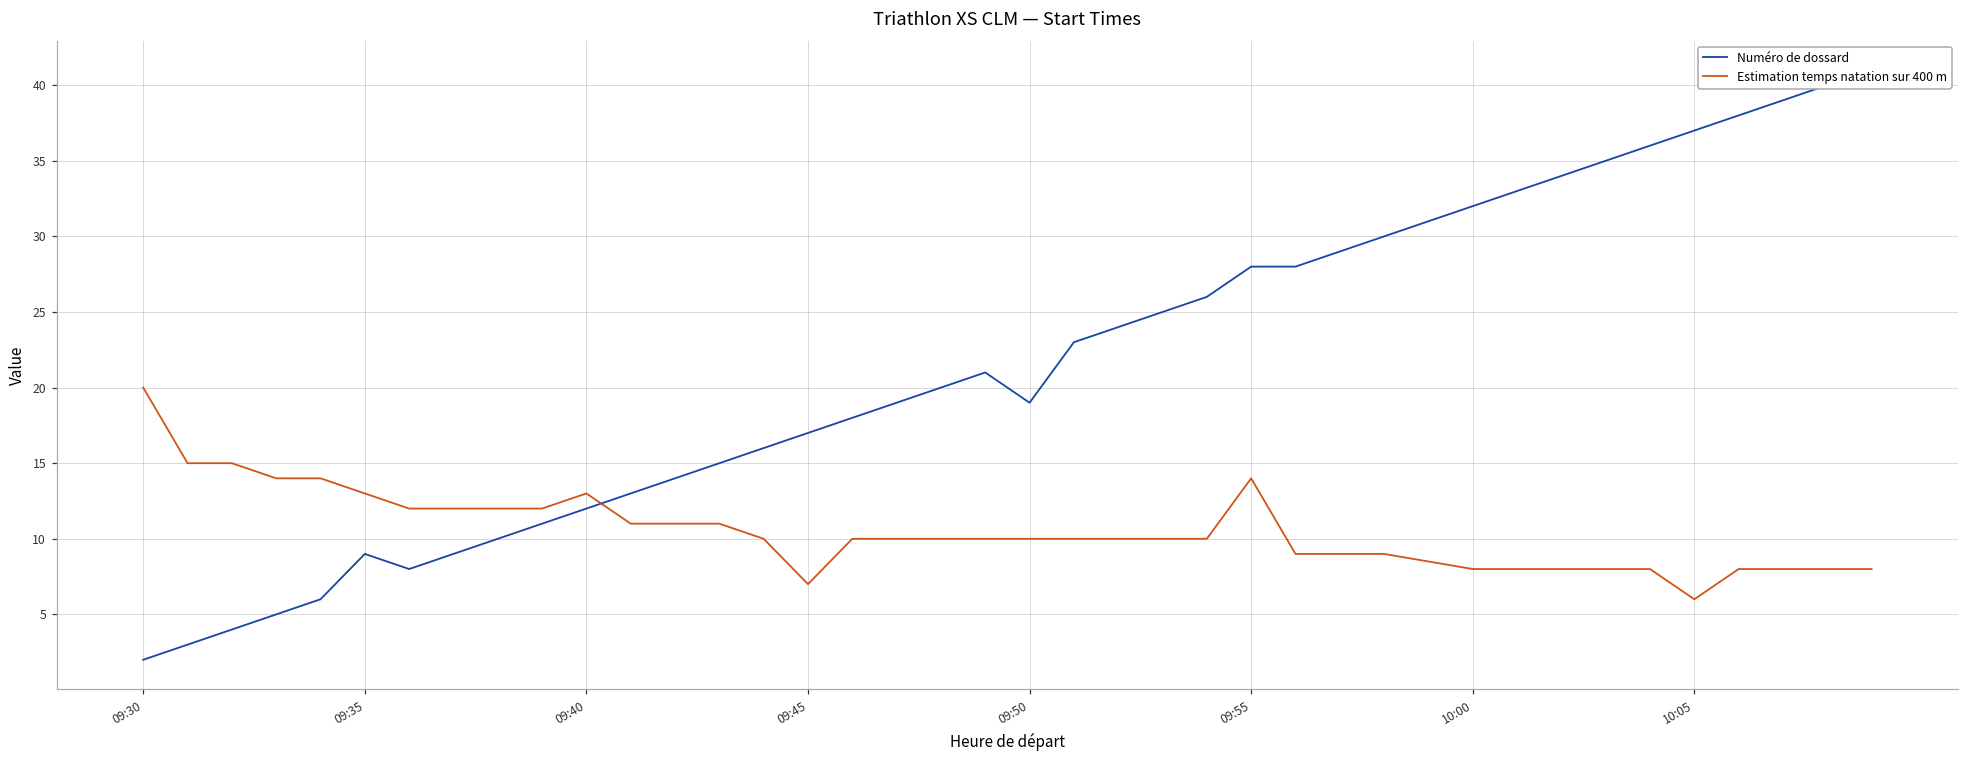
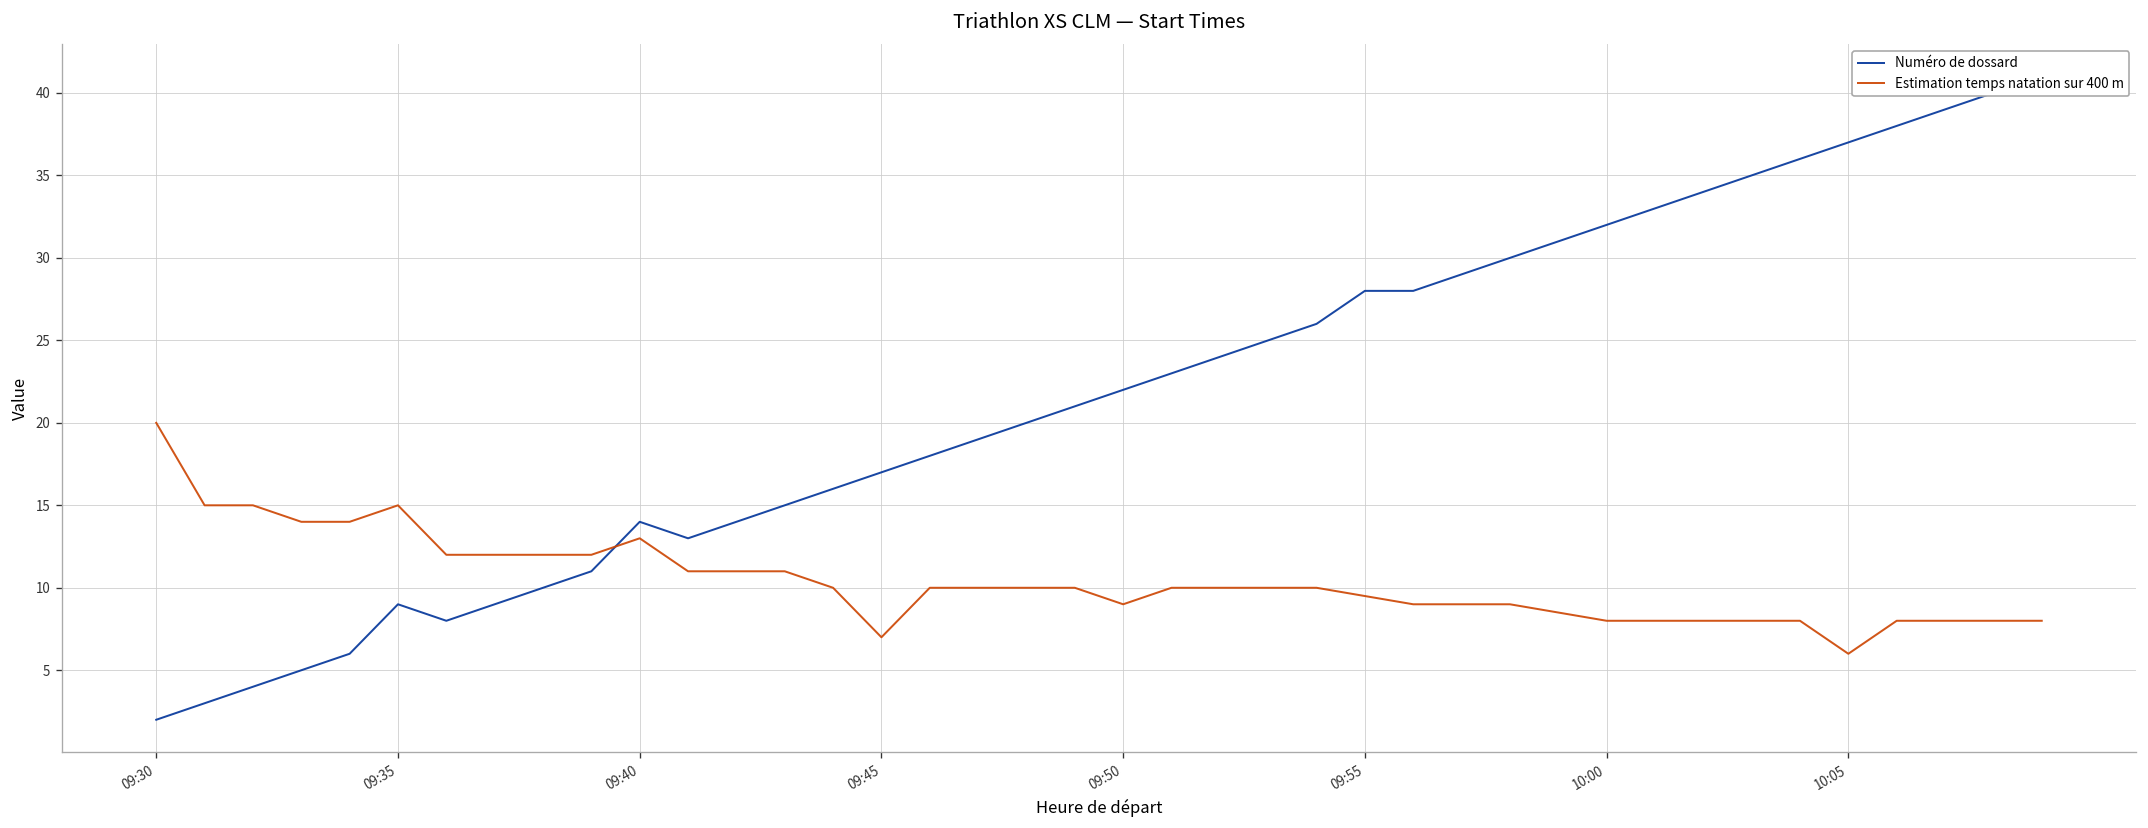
Estimation temps natation sur 400 m, 09:35: 13 -> 15
Numéro de dossard, 09:40: 12 -> 14
Numéro de dossard, 09:50: 19 -> 22
Estimation temps natation sur 400 m, 09:50: 10 -> 9
Estimation temps natation sur 400 m, 09:55: 14.0 -> 9.5
